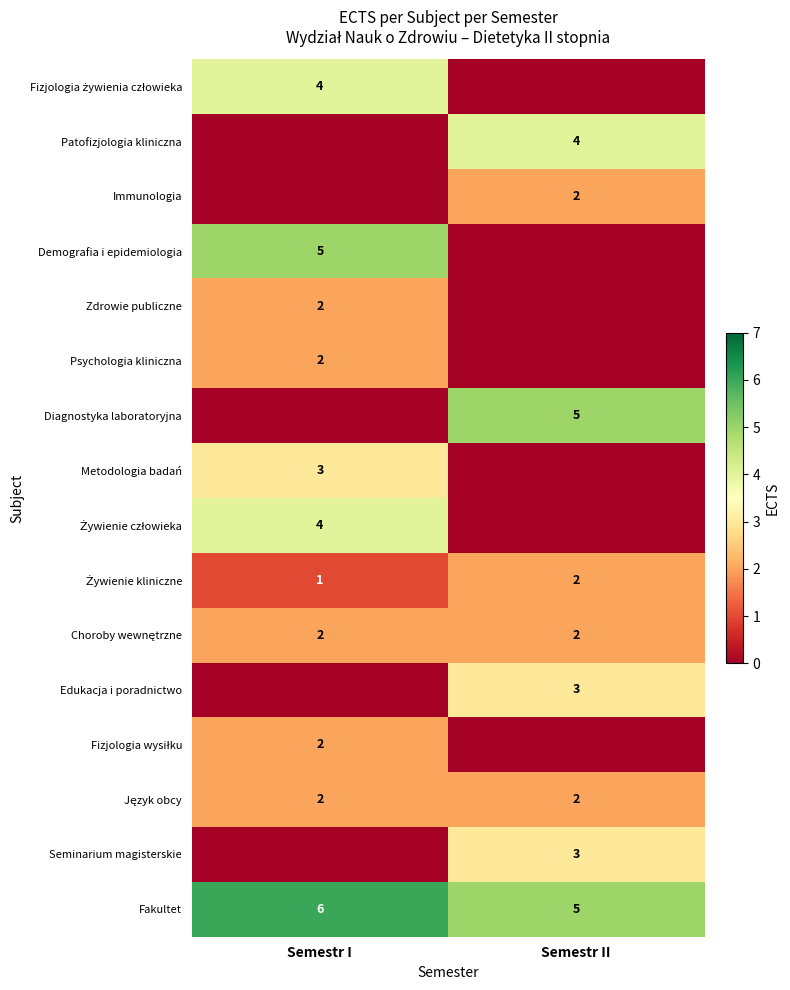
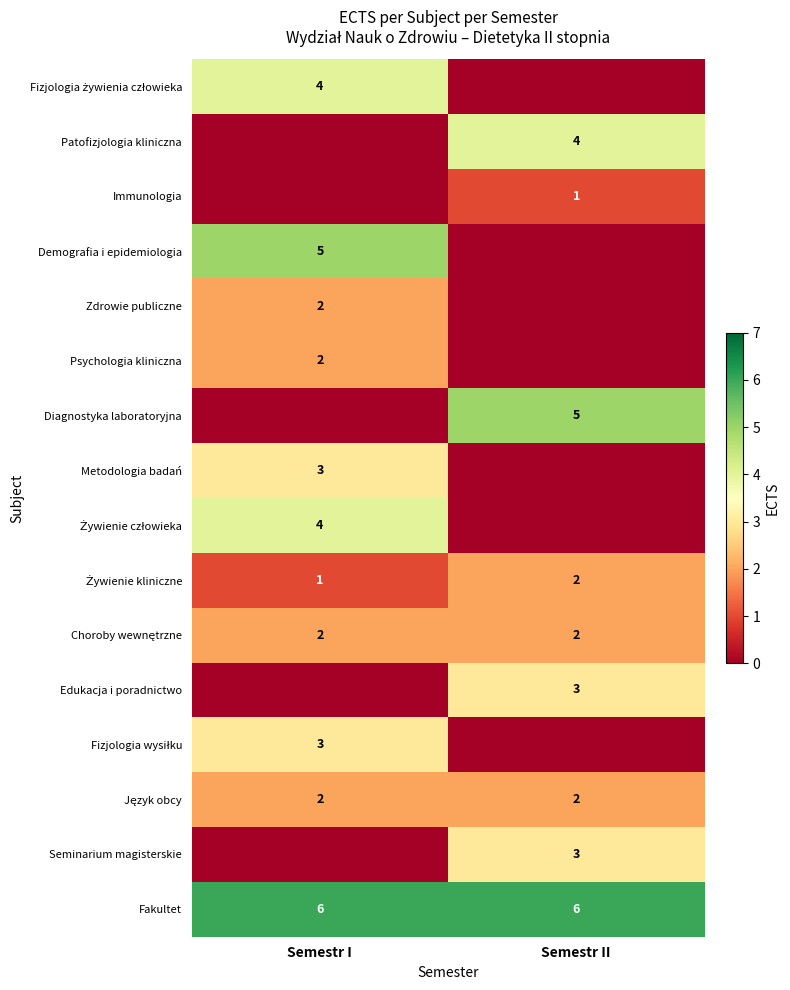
Immunologia, Semestr II: 2 -> 1
Fizjologia wysiłku, Semestr I: 2 -> 3
Fakultet, Semestr II: 5 -> 6
